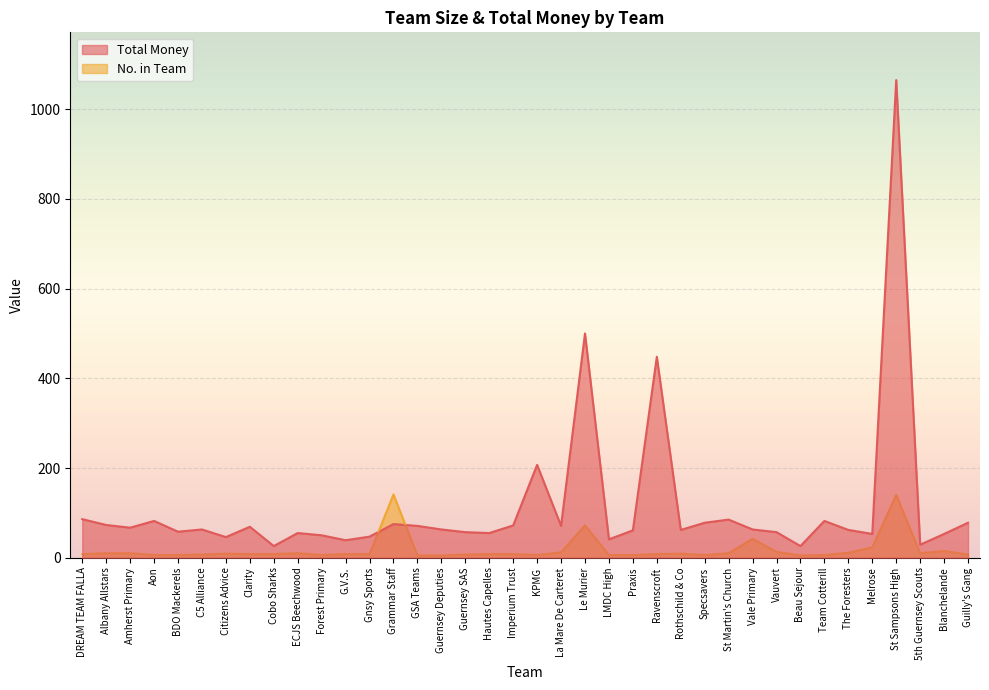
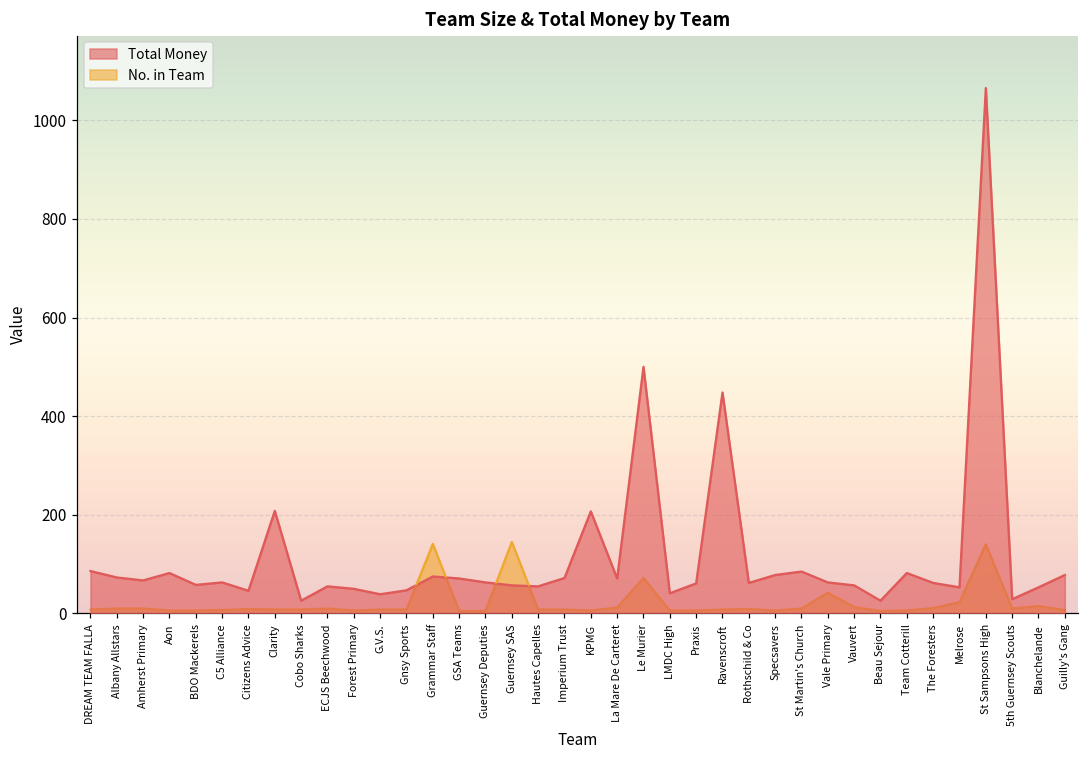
Total Money, Clarity: 70 -> 210
No. in Team, Guernsey SAS: 10 -> 150
